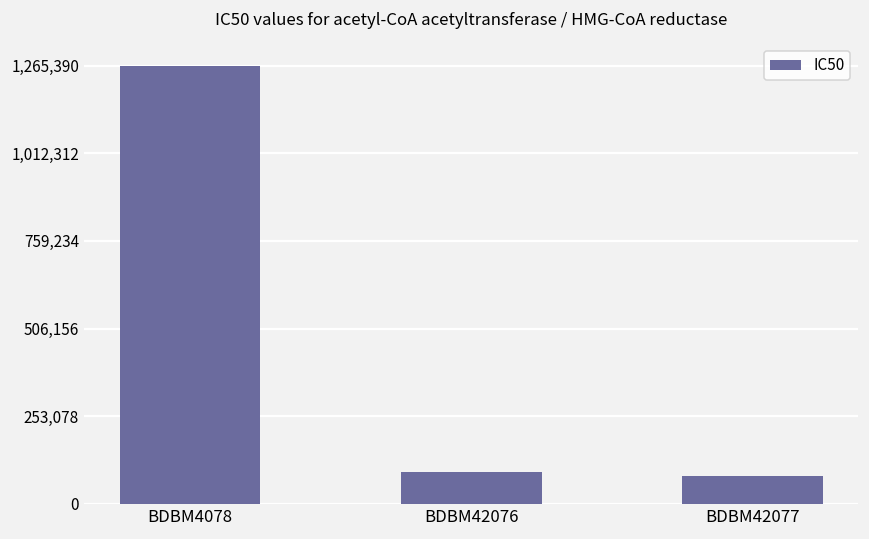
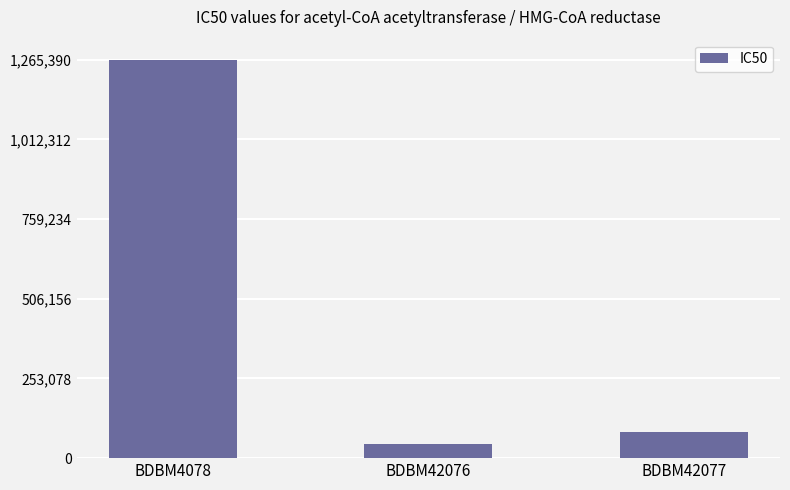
BDBM42076: 90,000 -> 40,000
